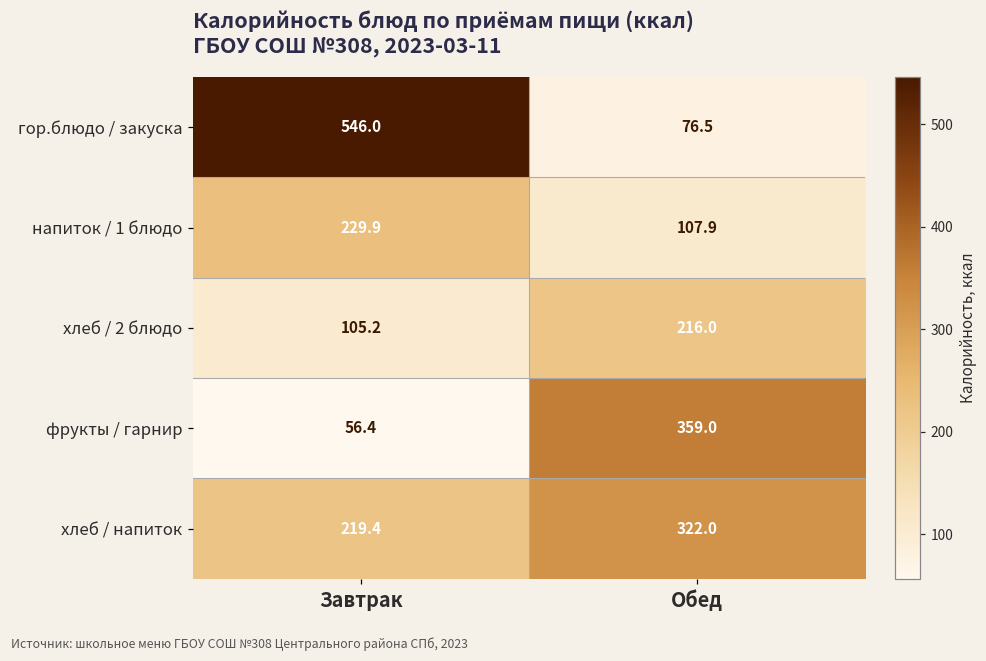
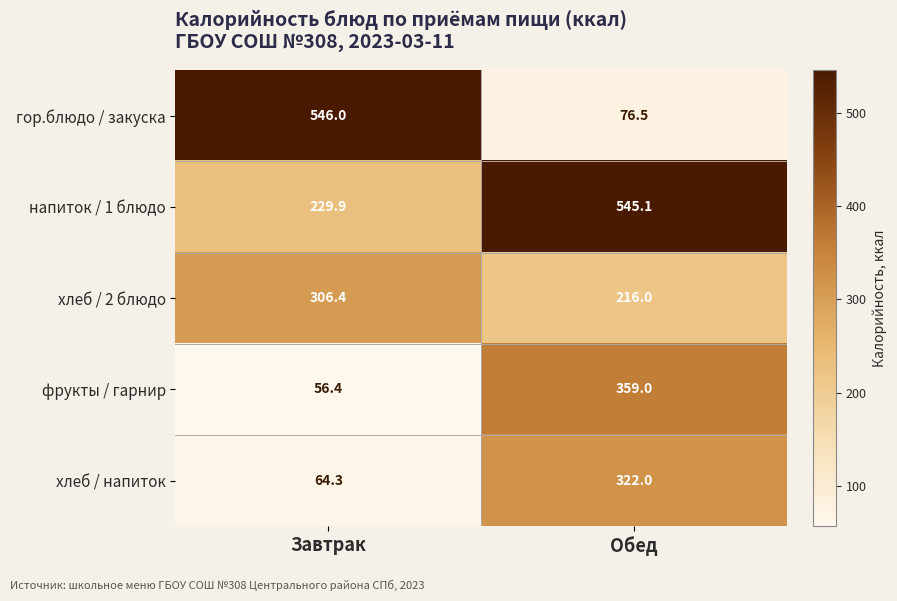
напиток / 1 блюдо, Обед: 107.9 -> 545.1
хлеб / 2 блюдо, Завтрак: 105.2 -> 306.4
хлеб / напиток, Завтрак: 219.4 -> 64.3
